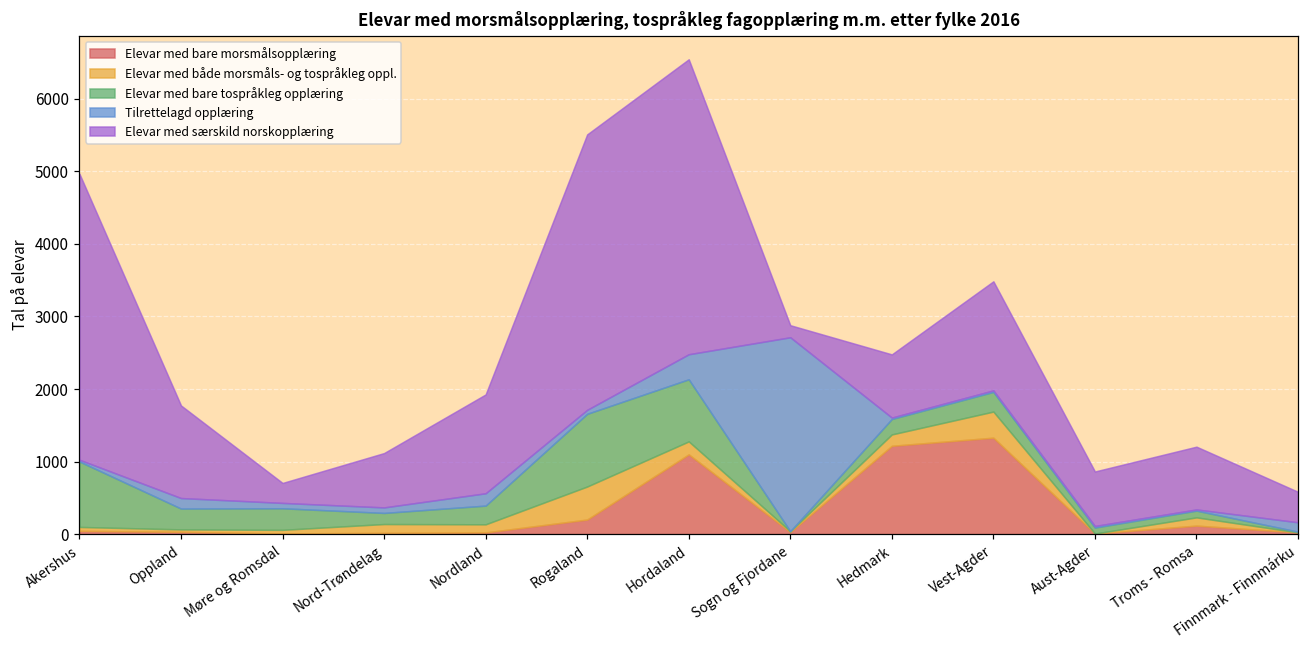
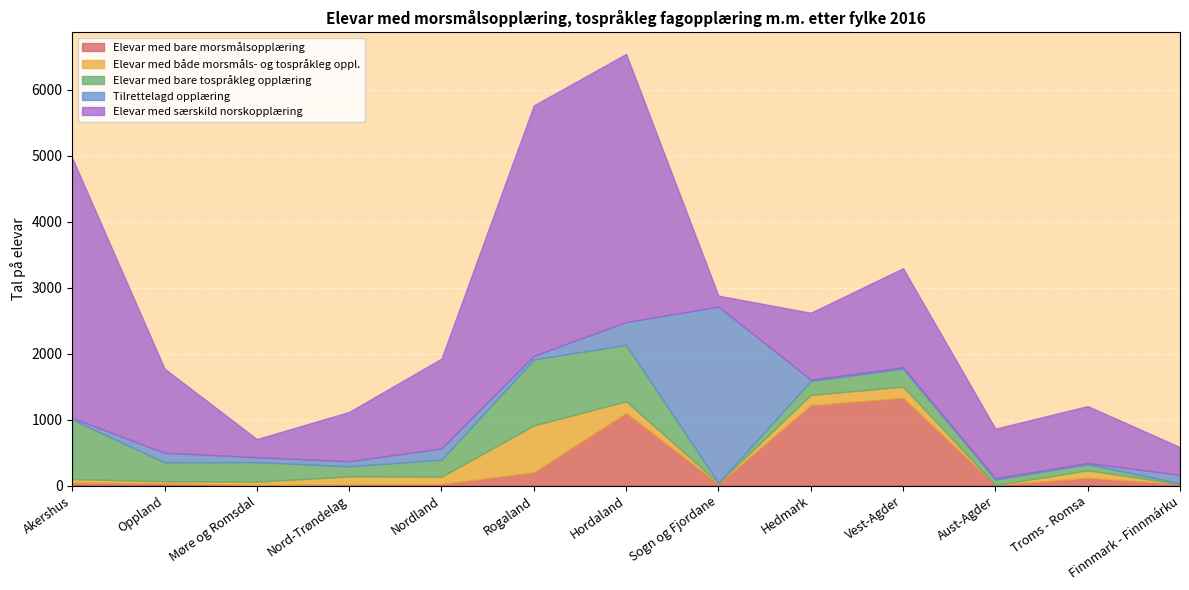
Elevar med både morsmåls- og tospråkleg oppl., Rogaland: 500 -> 700
Elevar med særskild norskopplæring, Hedmark: 900 -> 1000
Elevar med både morsmåls- og tospråkleg oppl., Vest-Agder: 400 -> 200
